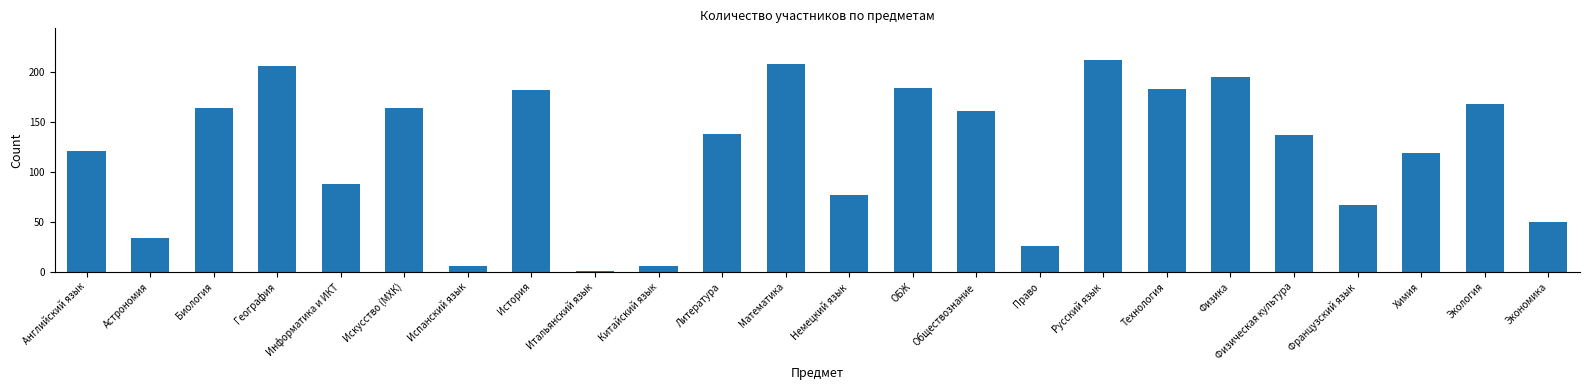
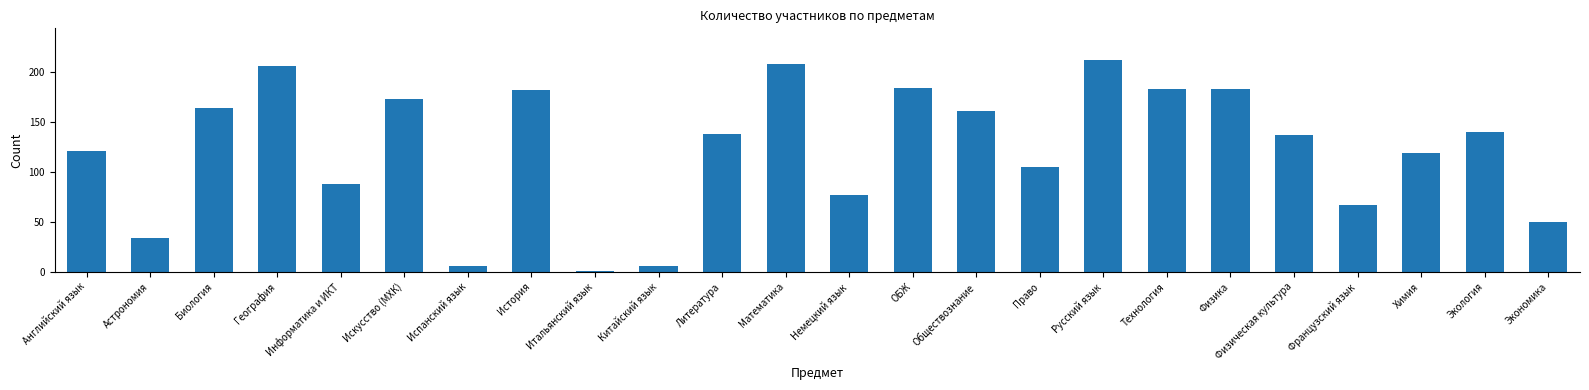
Искусство (МХК): 160 -> 170
Право: 30 -> 110
Физика: 200 -> 180
Экология: 170 -> 140
